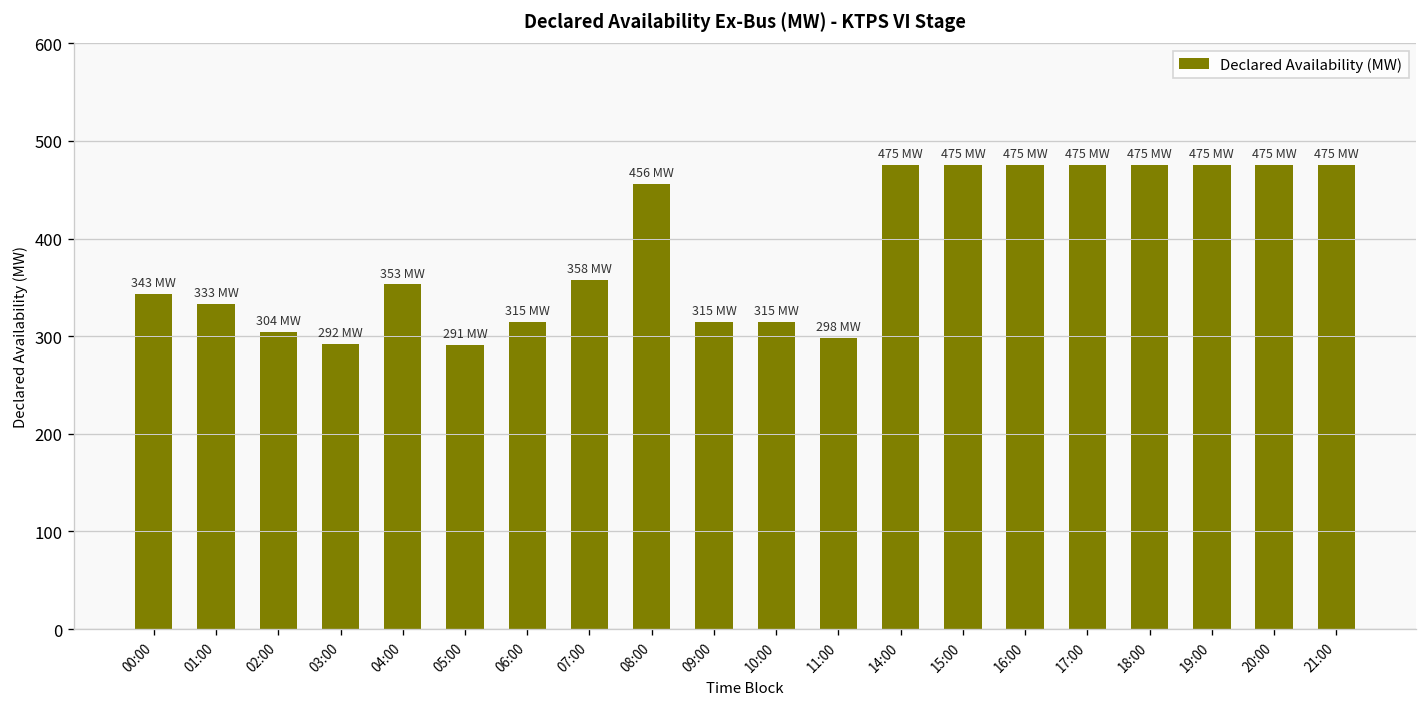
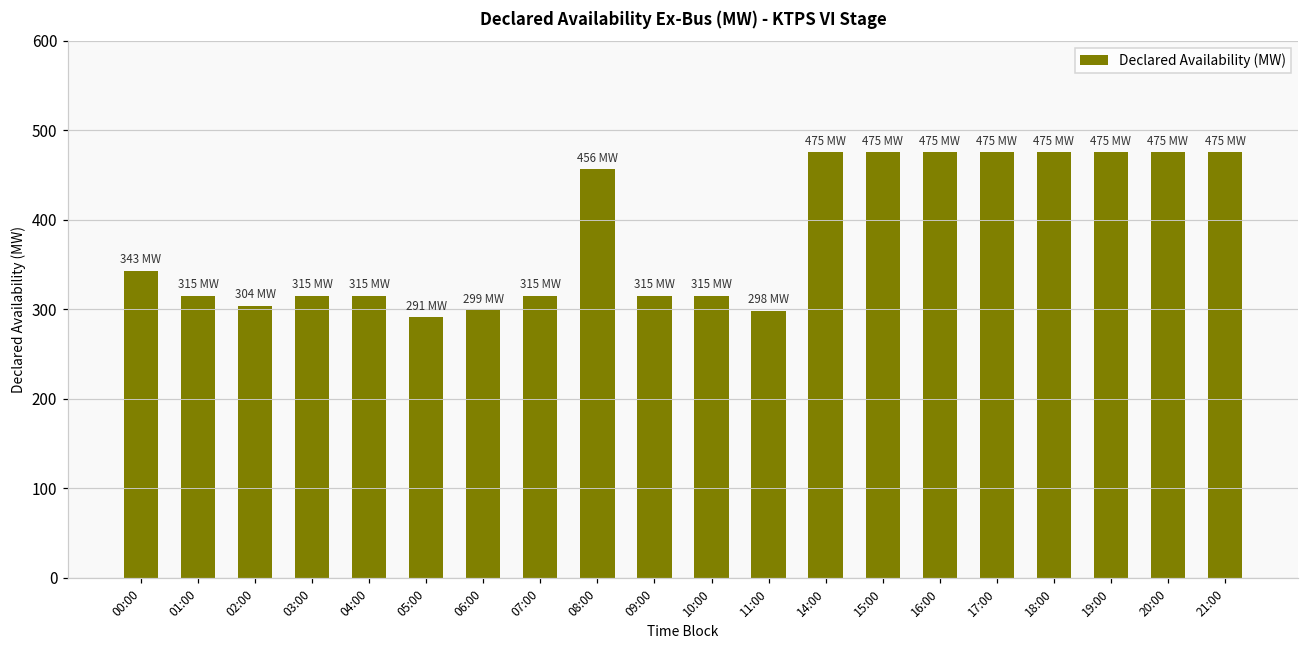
01:00: 333 -> 315
03:00: 292 -> 315
04:00: 353 -> 315
06:00: 315 -> 299
07:00: 358 -> 315
